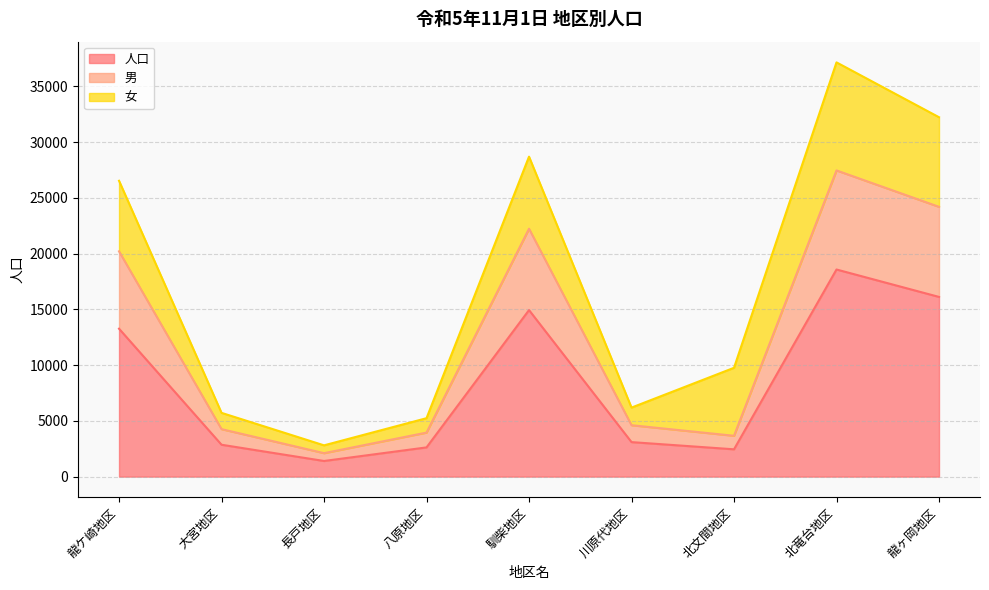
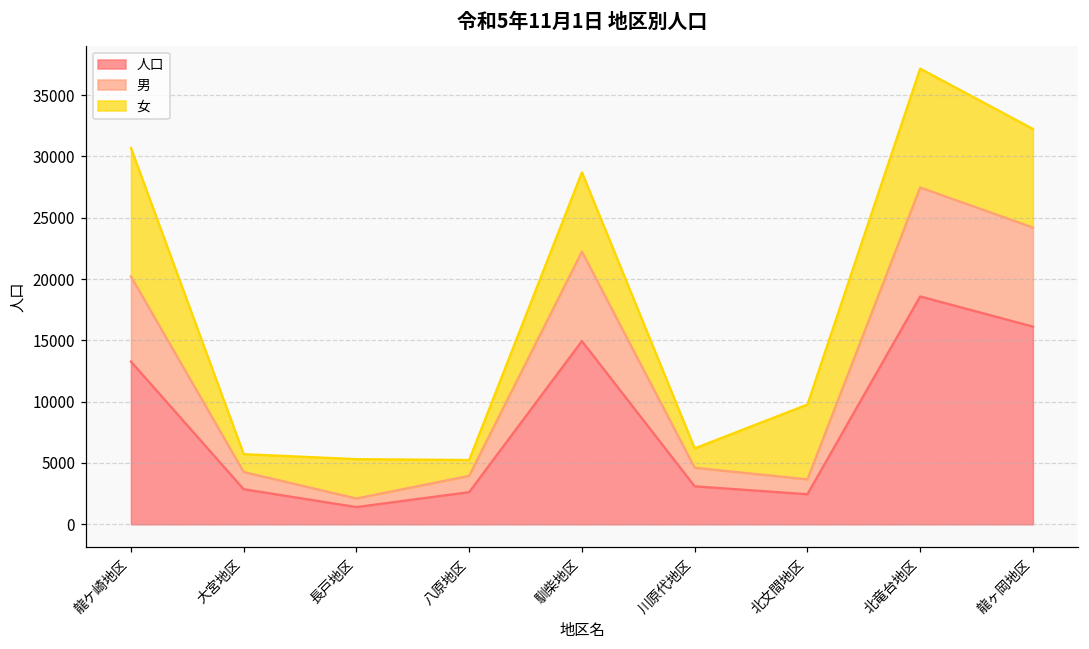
女, 龍ケ崎地区: 6300 -> 10500
女, 長戸地区: 700 -> 3200
